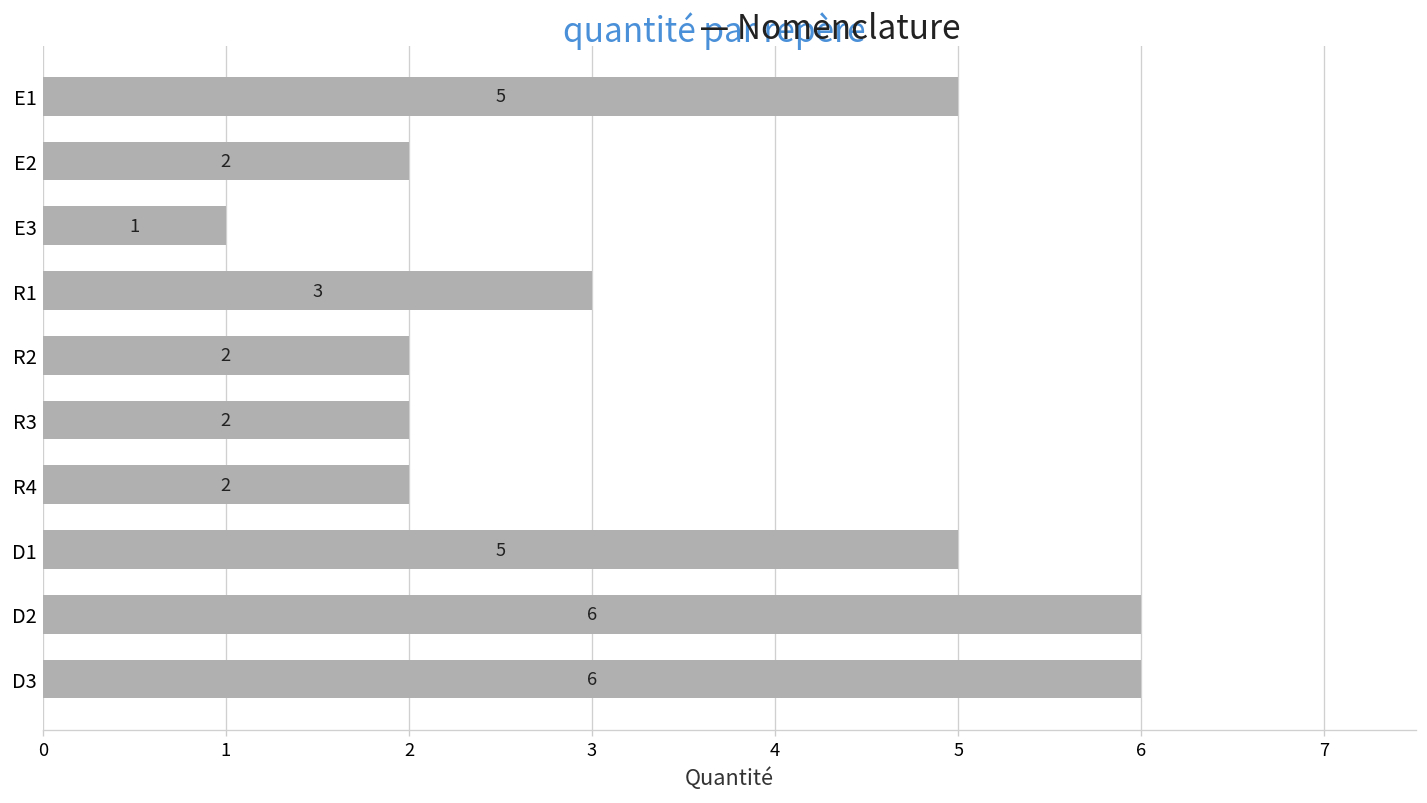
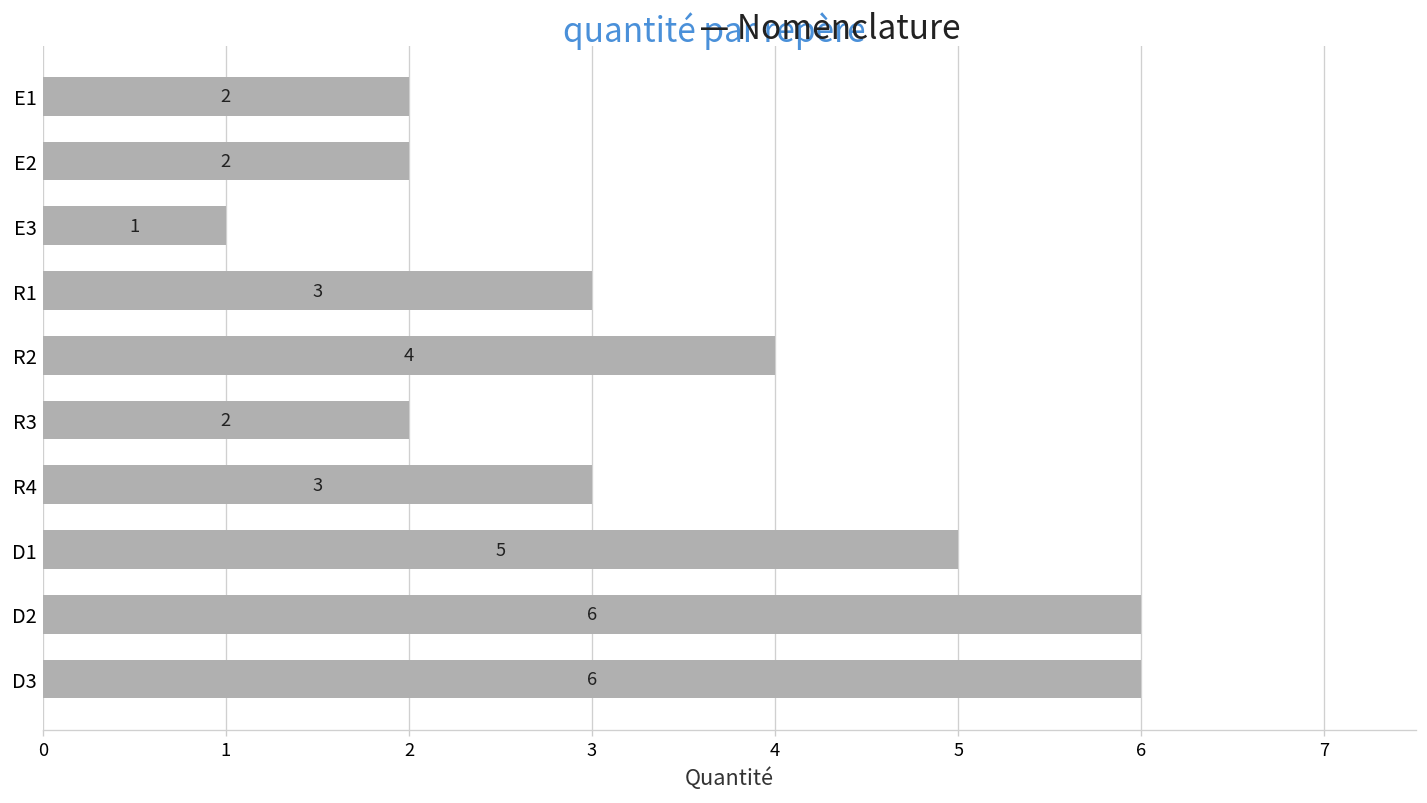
E1: 5 -> 2
R2: 2 -> 4
R4: 2 -> 3
